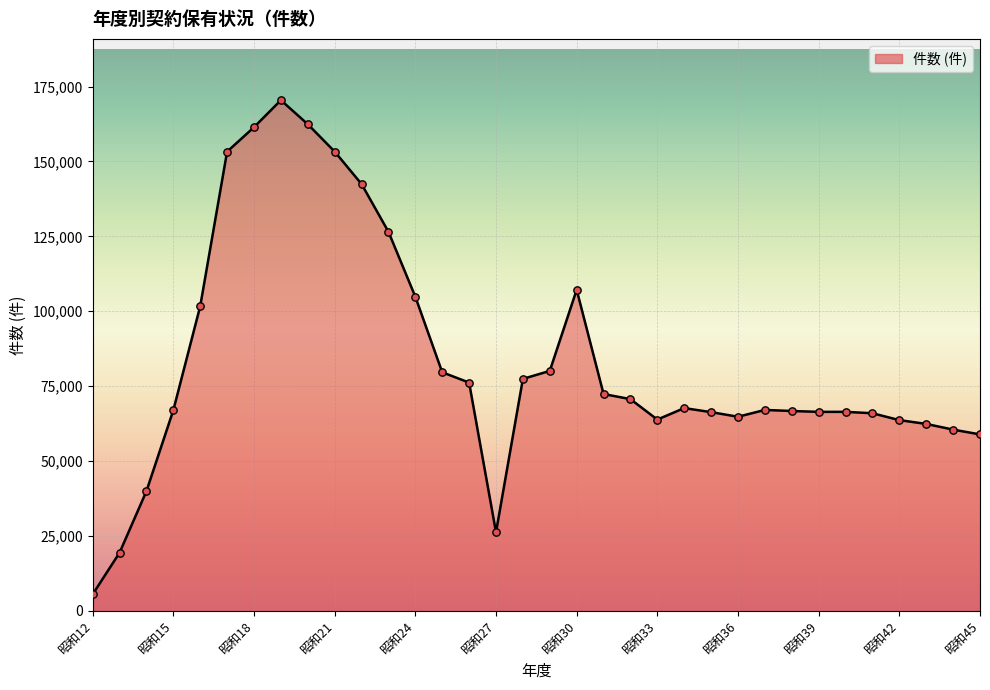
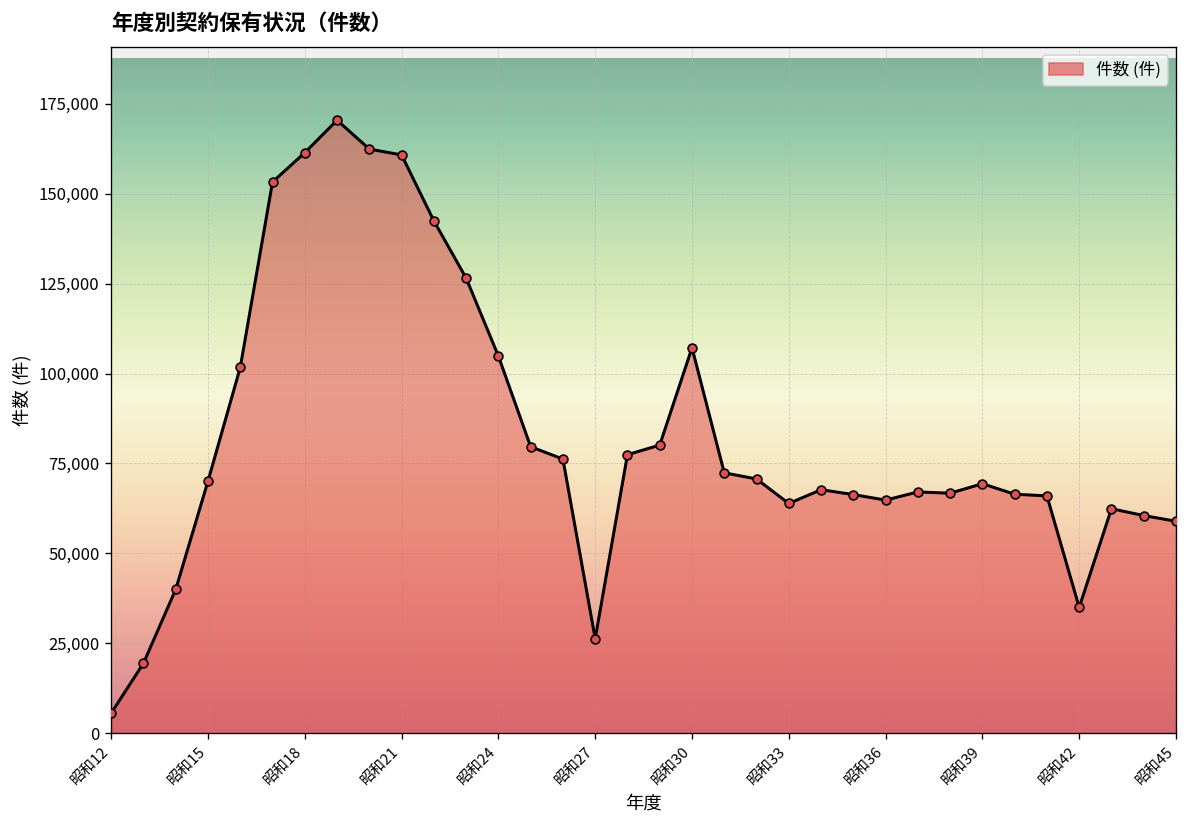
昭和15: 67,000 -> 70,000
昭和21: 153,000 -> 161,000
昭和39: 66,000 -> 69,000
昭和42: 64,000 -> 35,000
